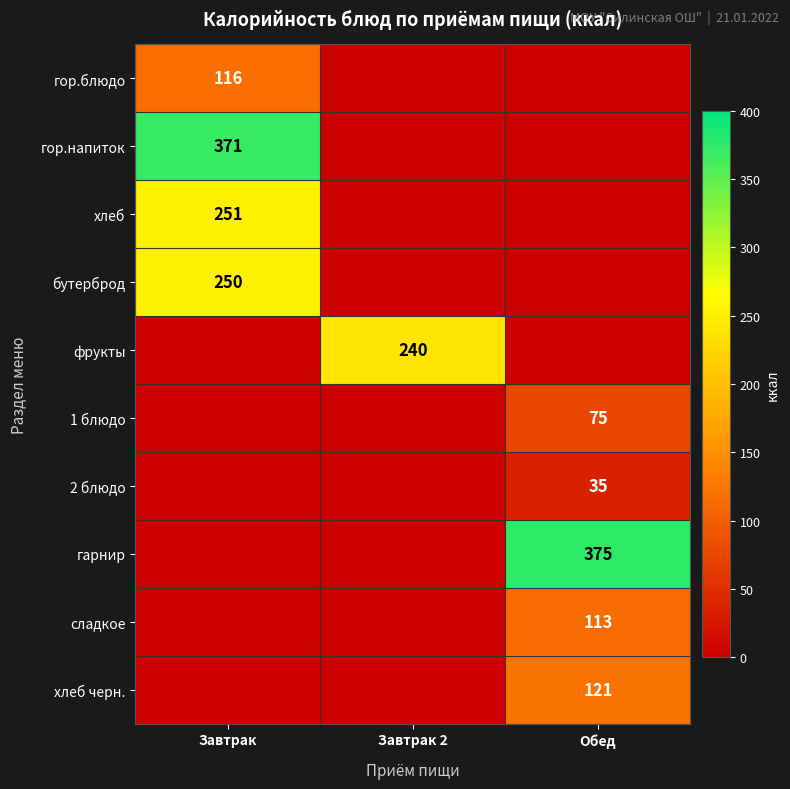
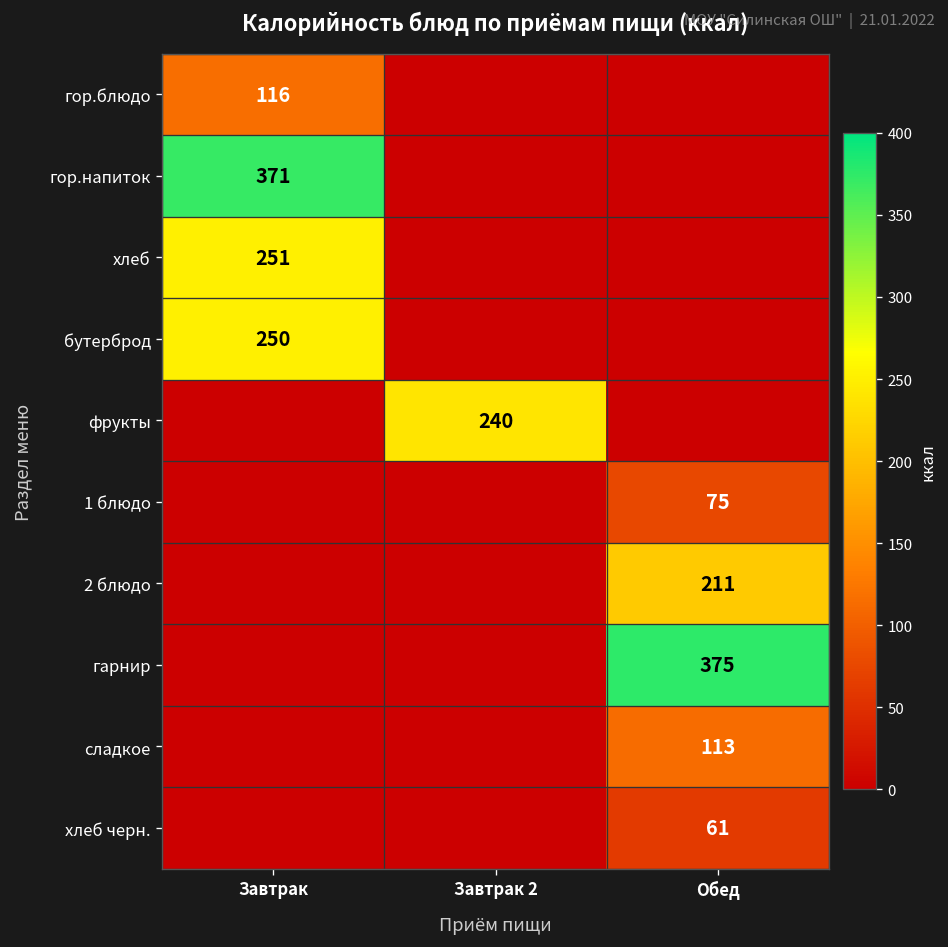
2 блюдо, Обед: 35 -> 211
хлеб черн., Обед: 121 -> 61
